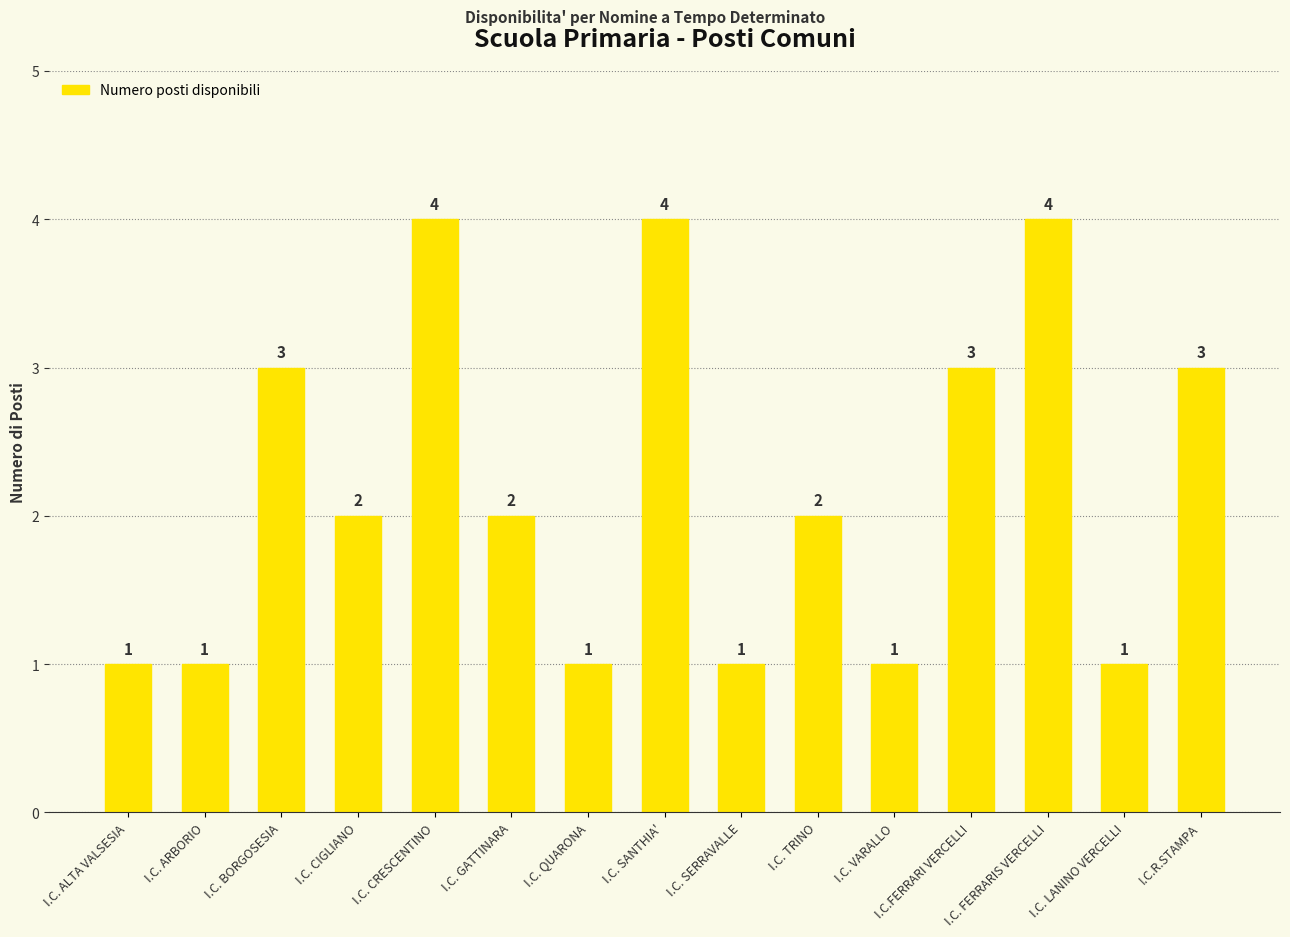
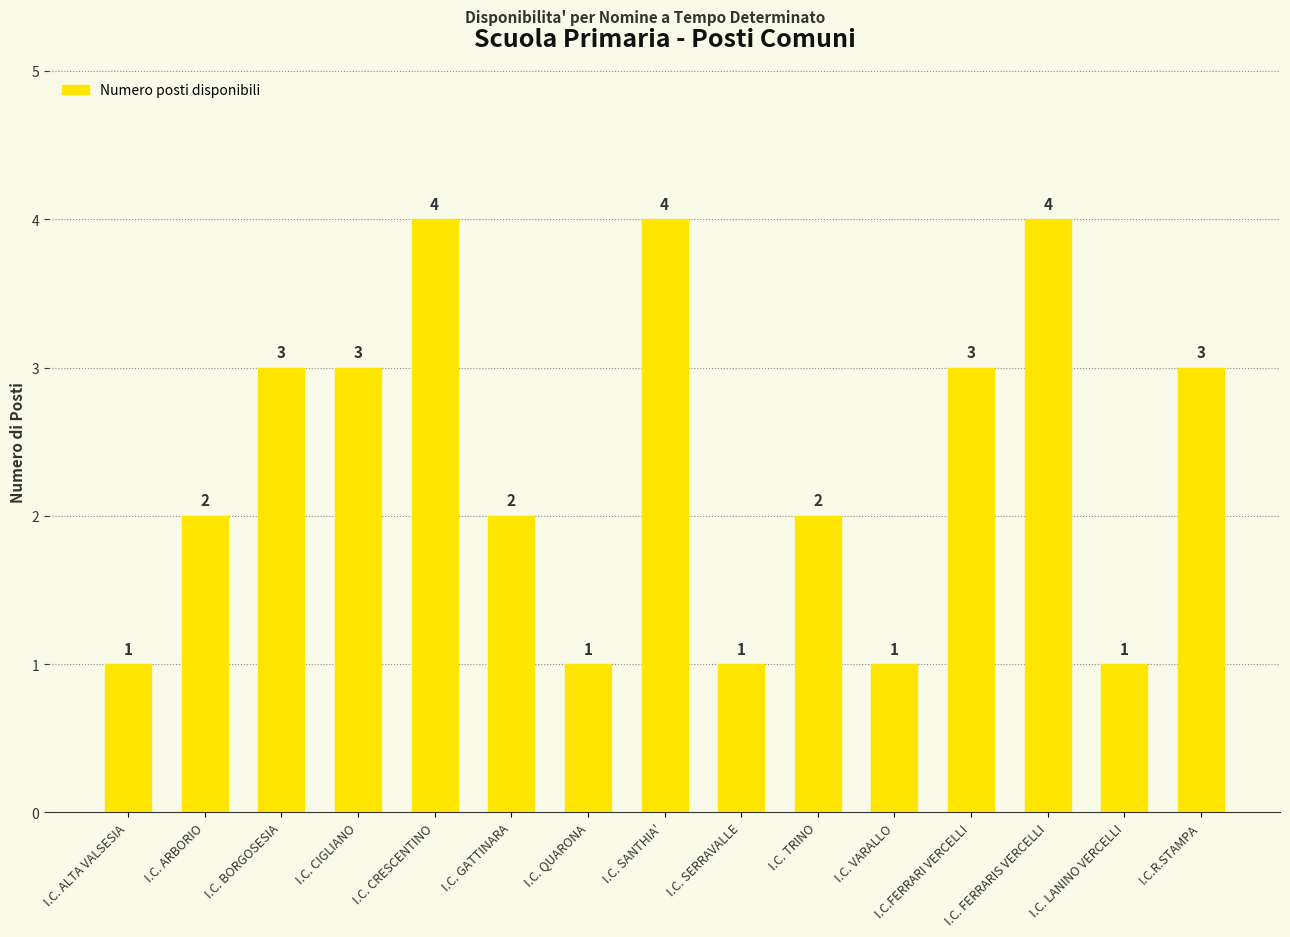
I.C. ARBORIO: 1 -> 2
I.C. CIGLIANO: 2 -> 3
